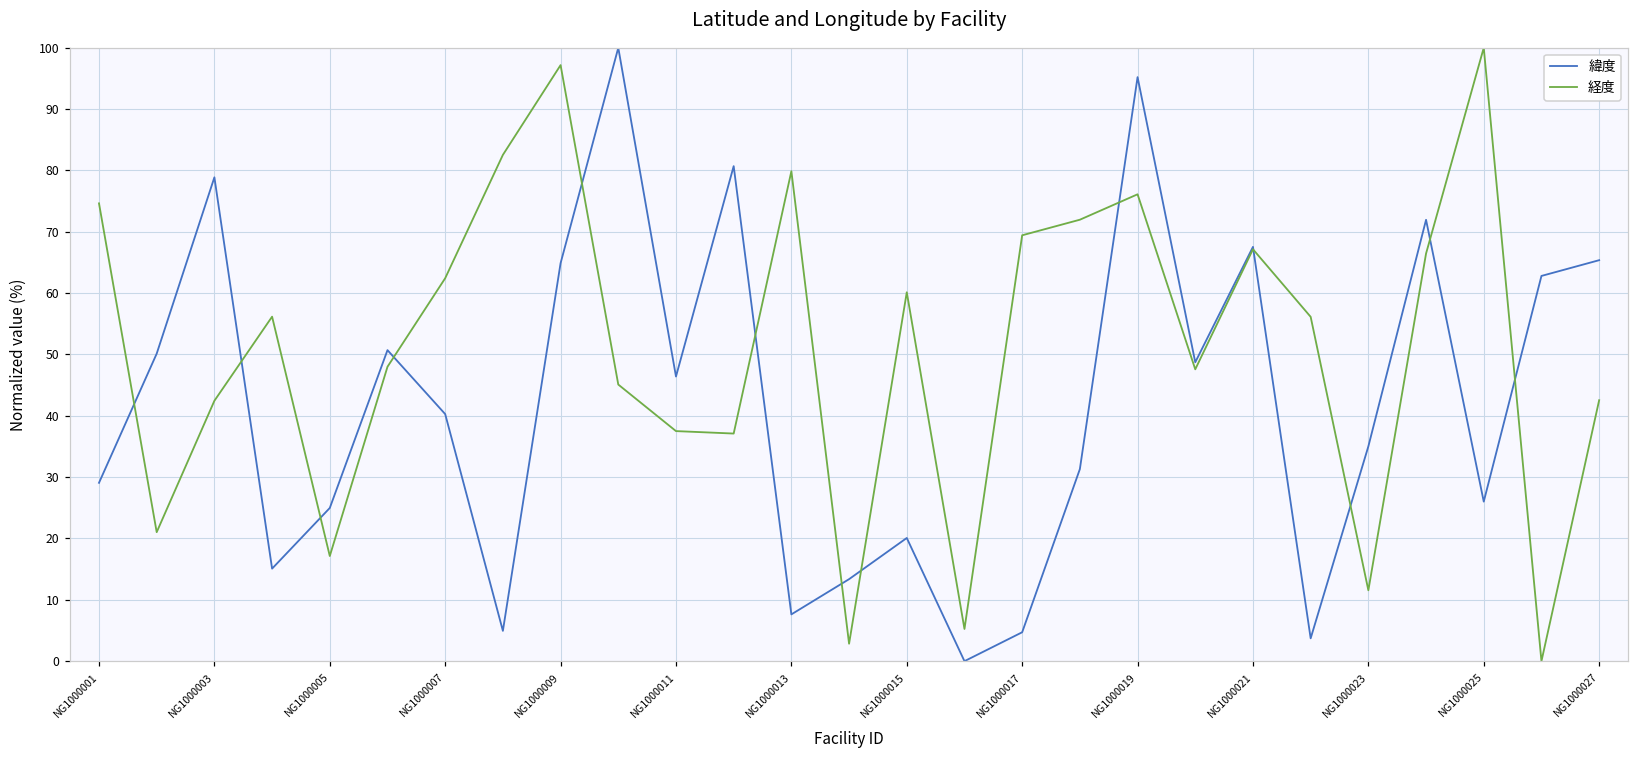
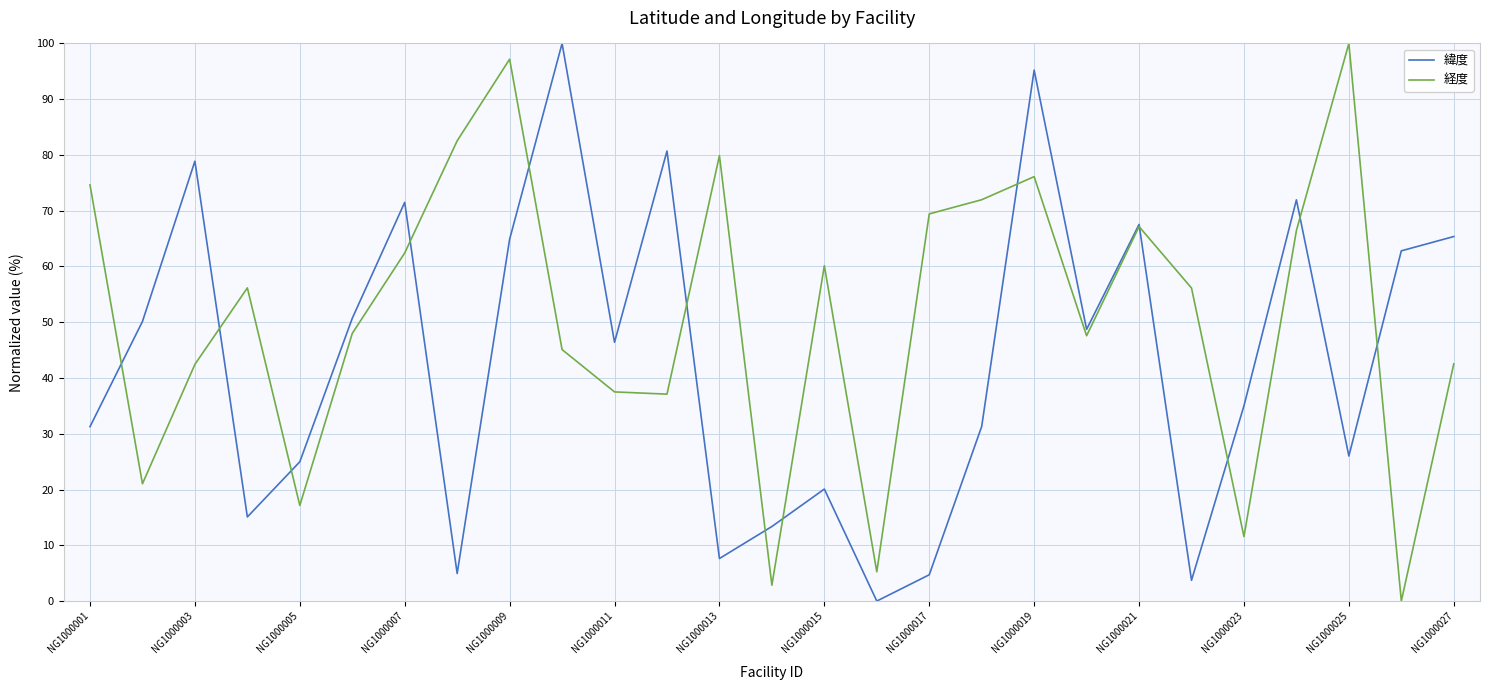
緯度, NG1000001: 29 -> 31
緯度, NG1000007: 40 -> 72
